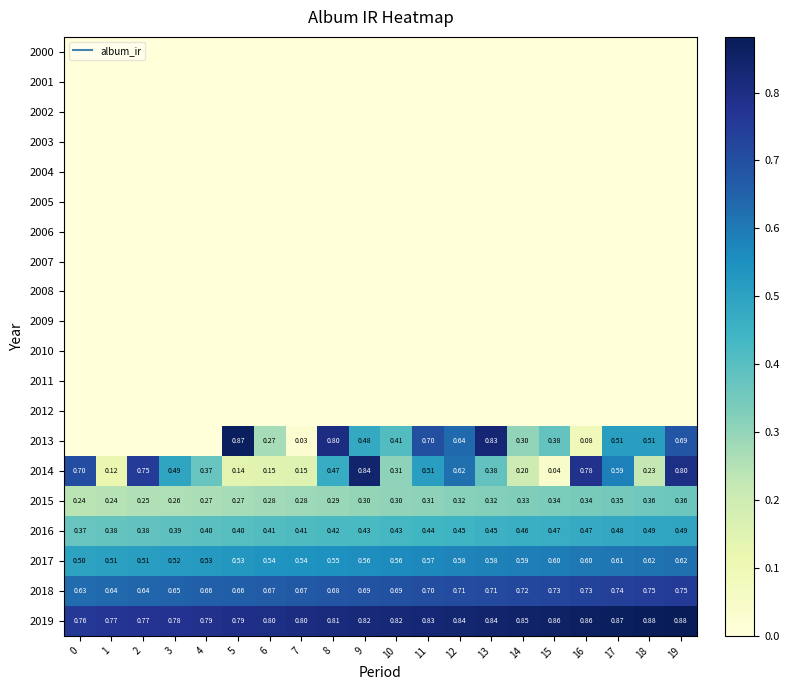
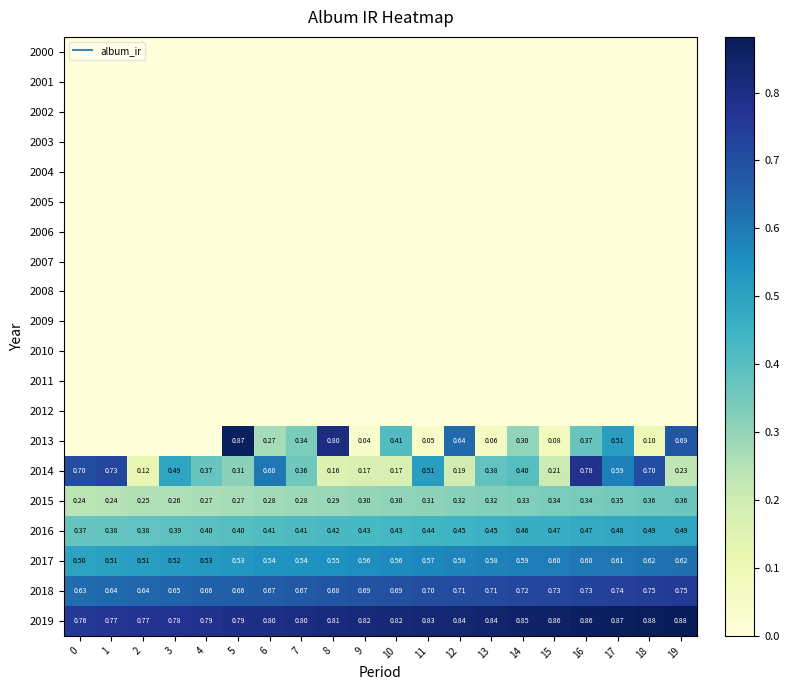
2013, 7: 0.03 -> 0.34
2013, 9: 0.48 -> 0.04
2013, 11: 0.70 -> 0.05
2013, 13: 0.83 -> 0.06
2013, 15: 0.38 -> 0.08
2013, 16: 0.08 -> 0.37
2013, 18: 0.51 -> 0.10
2014, 1: 0.12 -> 0.73
2014, 2: 0.75 -> 0.12
2014, 5: 0.14 -> 0.31
2014, 6: 0.15 -> 0.60
2014, 7: 0.15 -> 0.36
2014, 8: 0.47 -> 0.16
2014, 9: 0.84 -> 0.17
2014, 10: 0.31 -> 0.17
2014, 12: 0.62 -> 0.19
2014, 14: 0.20 -> 0.40
2014, 15: 0.04 -> 0.21
2014, 18: 0.23 -> 0.70
2014, 19: 0.80 -> 0.23
